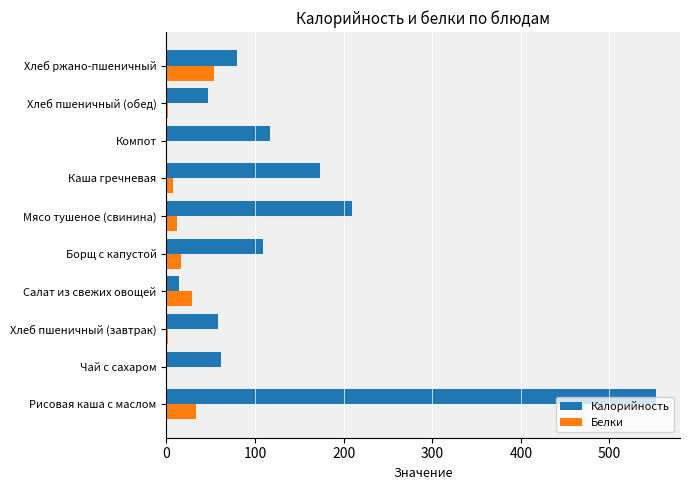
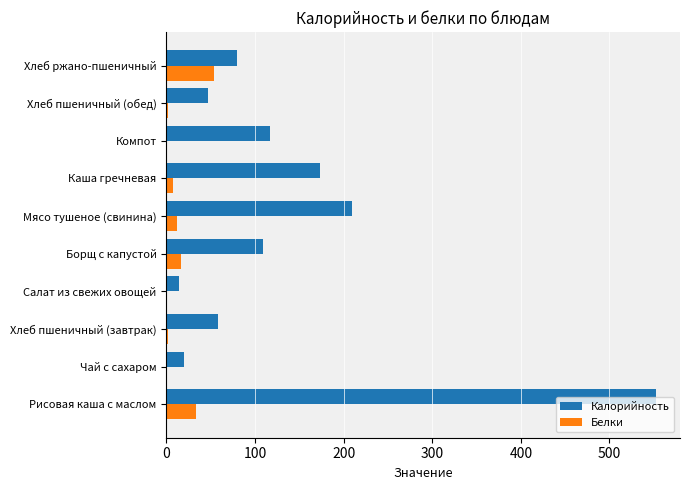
Белки, Салат из свежих овощей: 30 -> 0
Калорийность, Чай с сахаром: 60 -> 20
